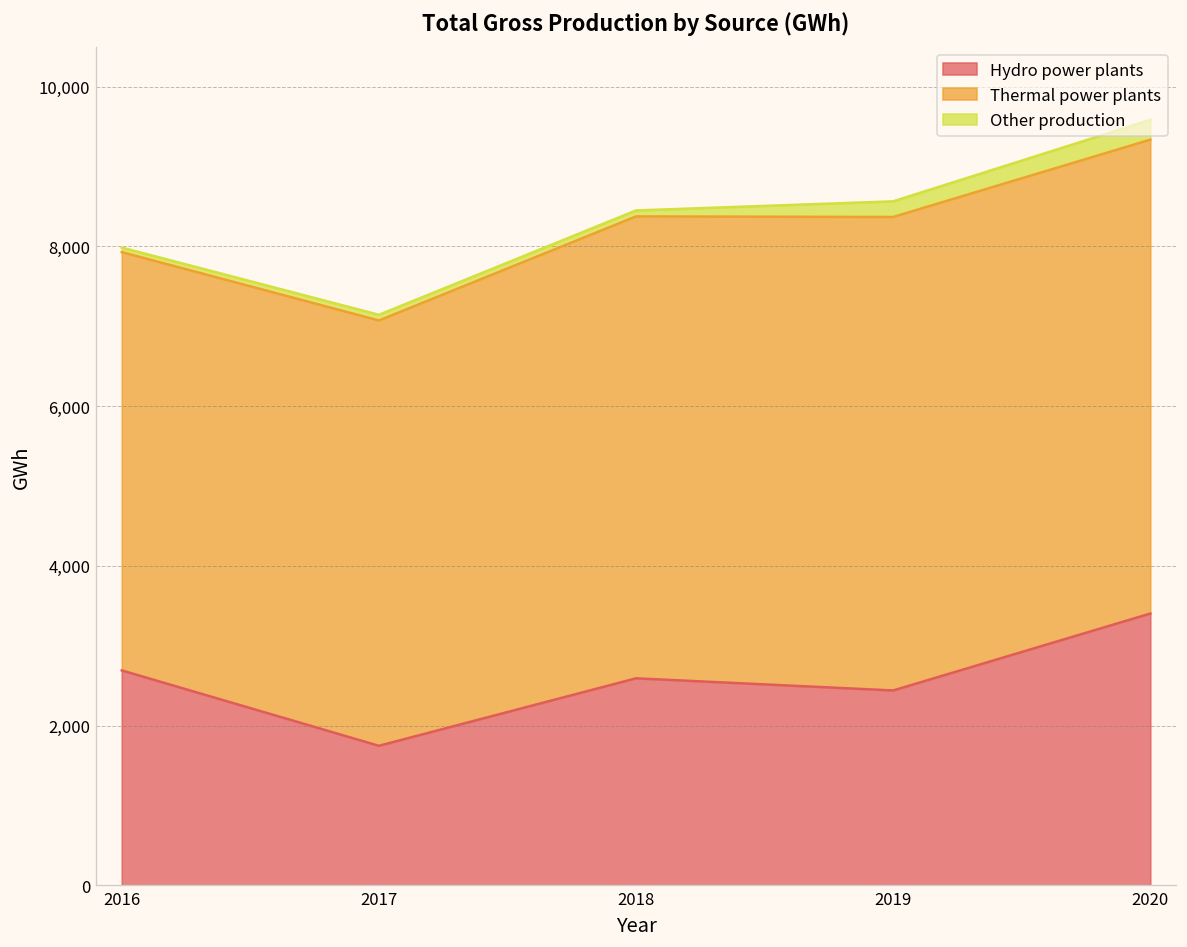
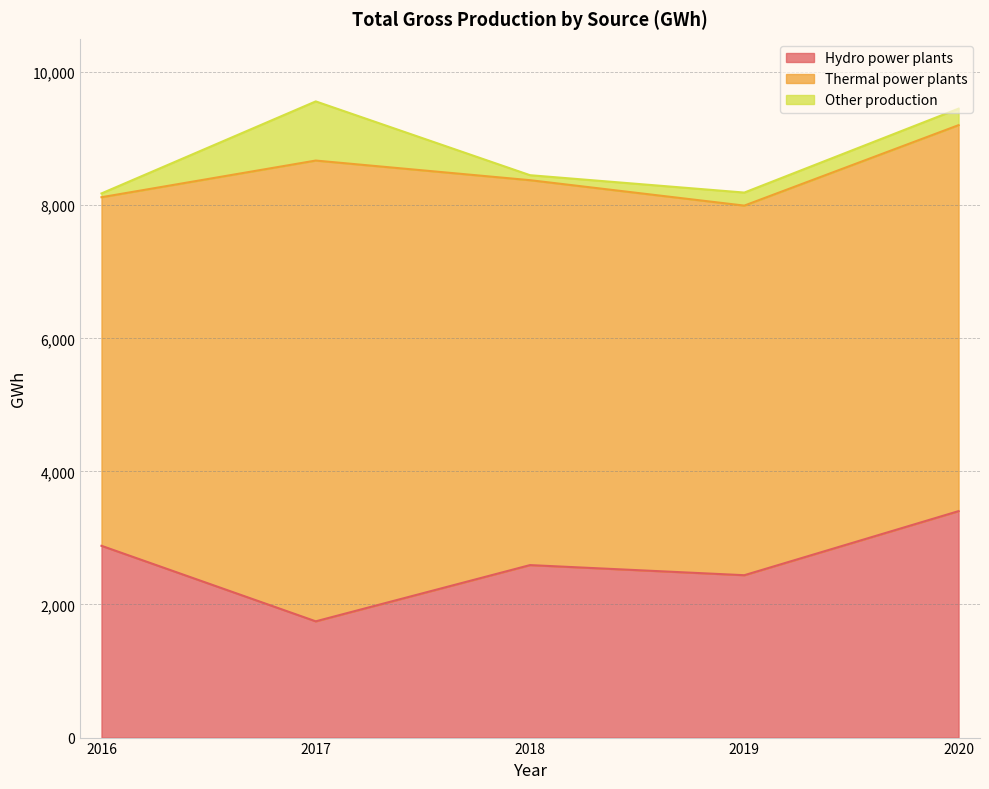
Hydro power plants, 2016: 2,700 -> 2,900
Thermal power plants, 2017: 5,300 -> 6,900
Other production, 2017: 100 -> 900
Thermal power plants, 2019: 5,900 -> 5,600
Thermal power plants, 2020: 5,900 -> 5,800
